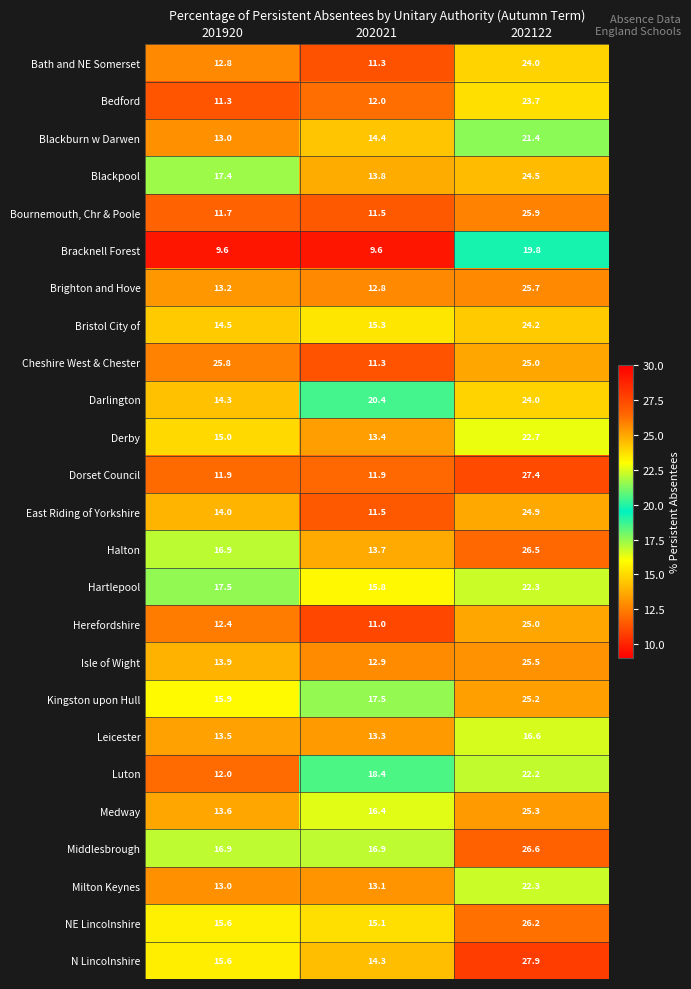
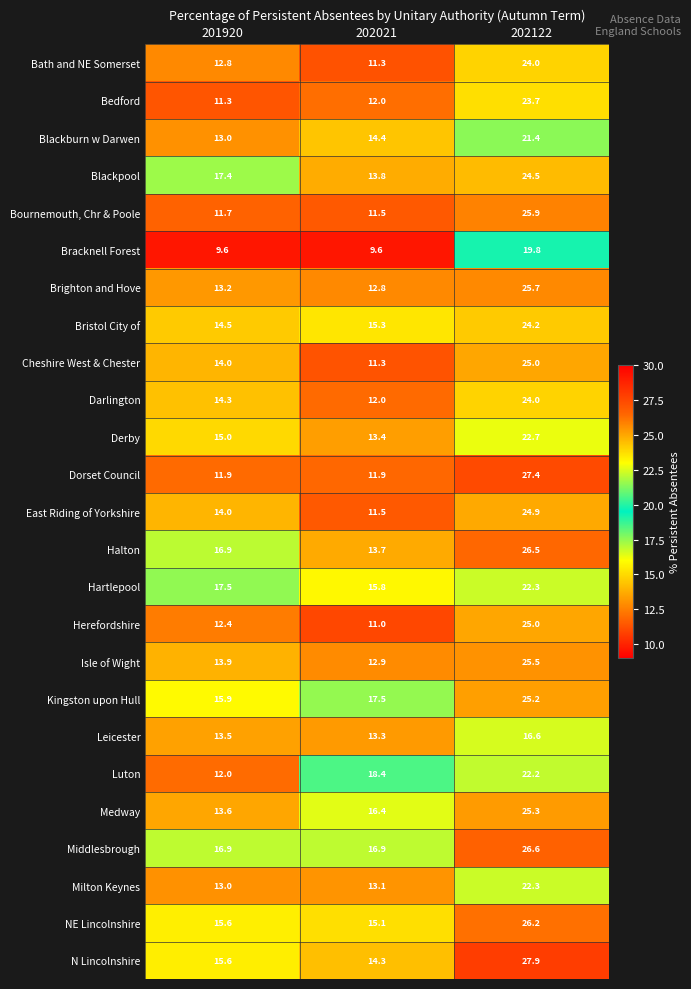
Cheshire West & Chester, 201920: 25.8 -> 14.0
Darlington, 202021: 20.4 -> 12.0
